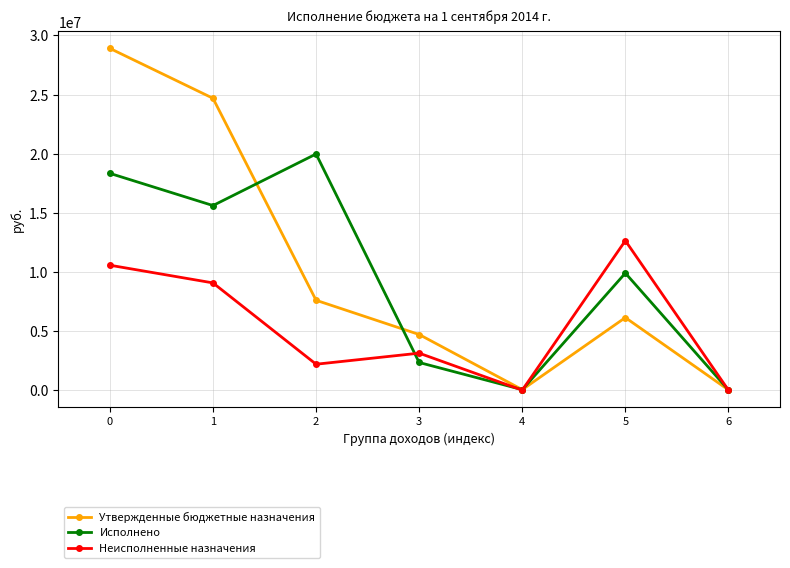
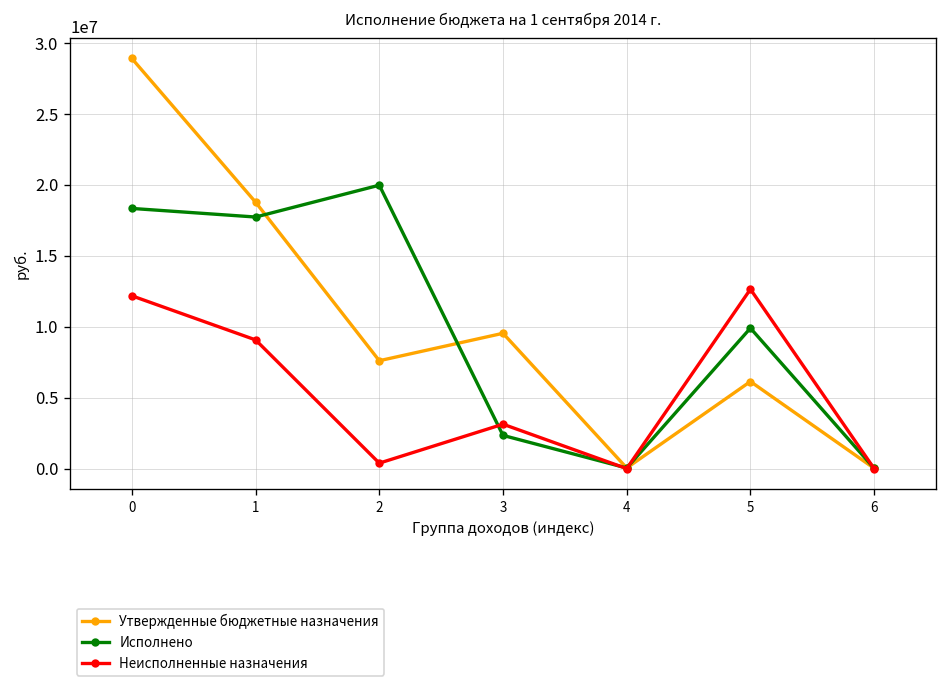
Неисполненные назначения, 0: 10600000 -> 12200000
Утвержденные бюджетные назначения, 1: 24700000 -> 18800000
Исполнено, 1: 15600000 -> 17700000
Неисполненные назначения, 2: 2200000 -> 400000
Утвержденные бюджетные назначения, 3: 4700000 -> 9500000
